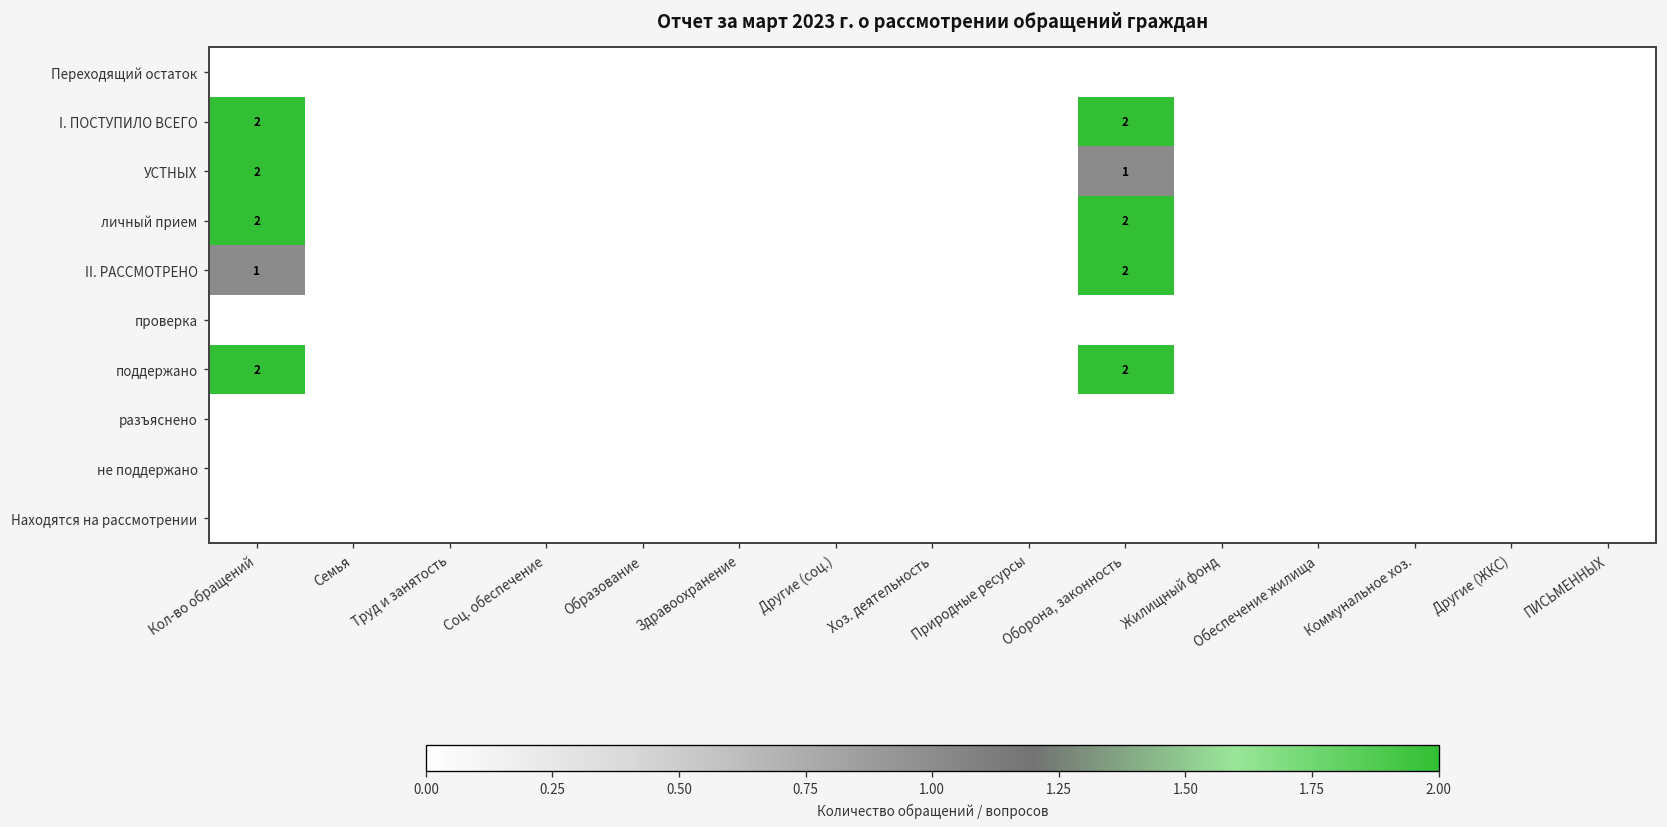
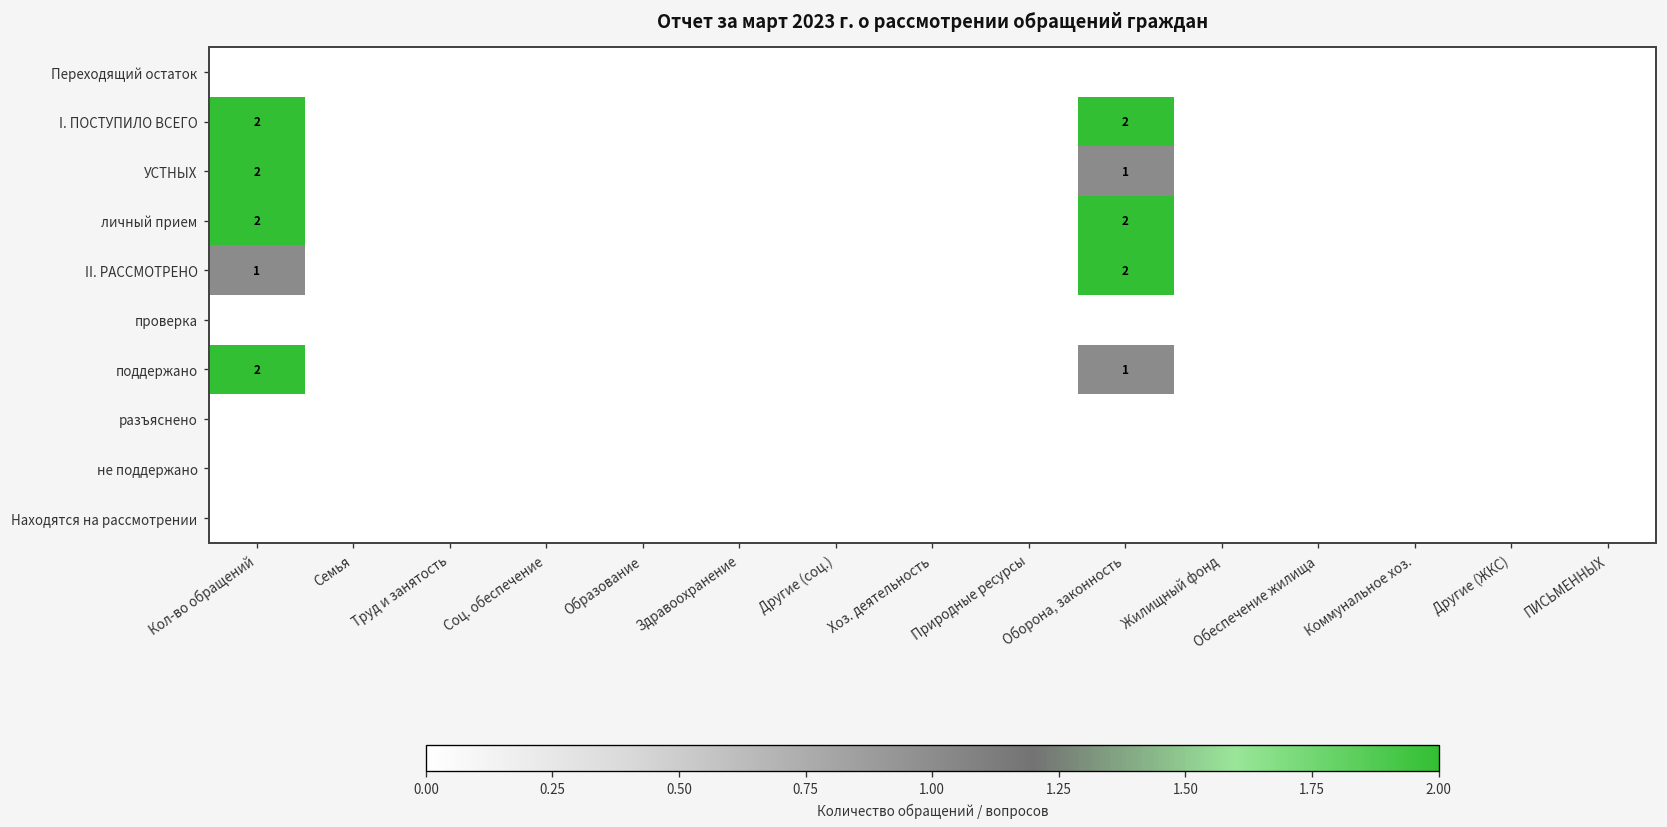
поддержано, Оборона, законность: 2 -> 1
